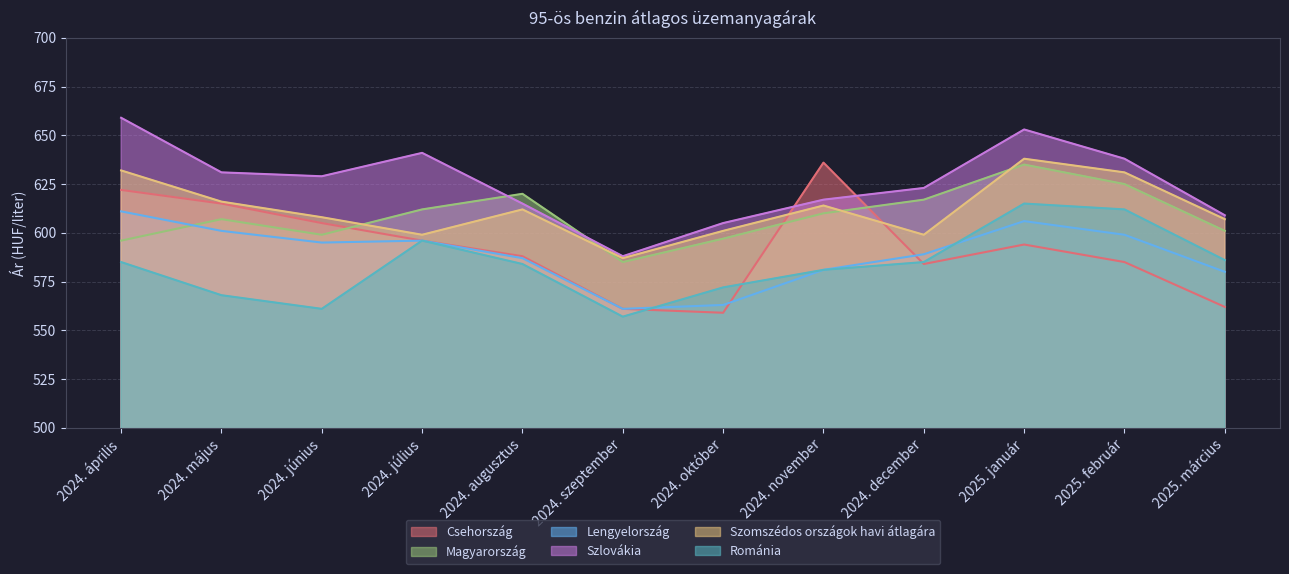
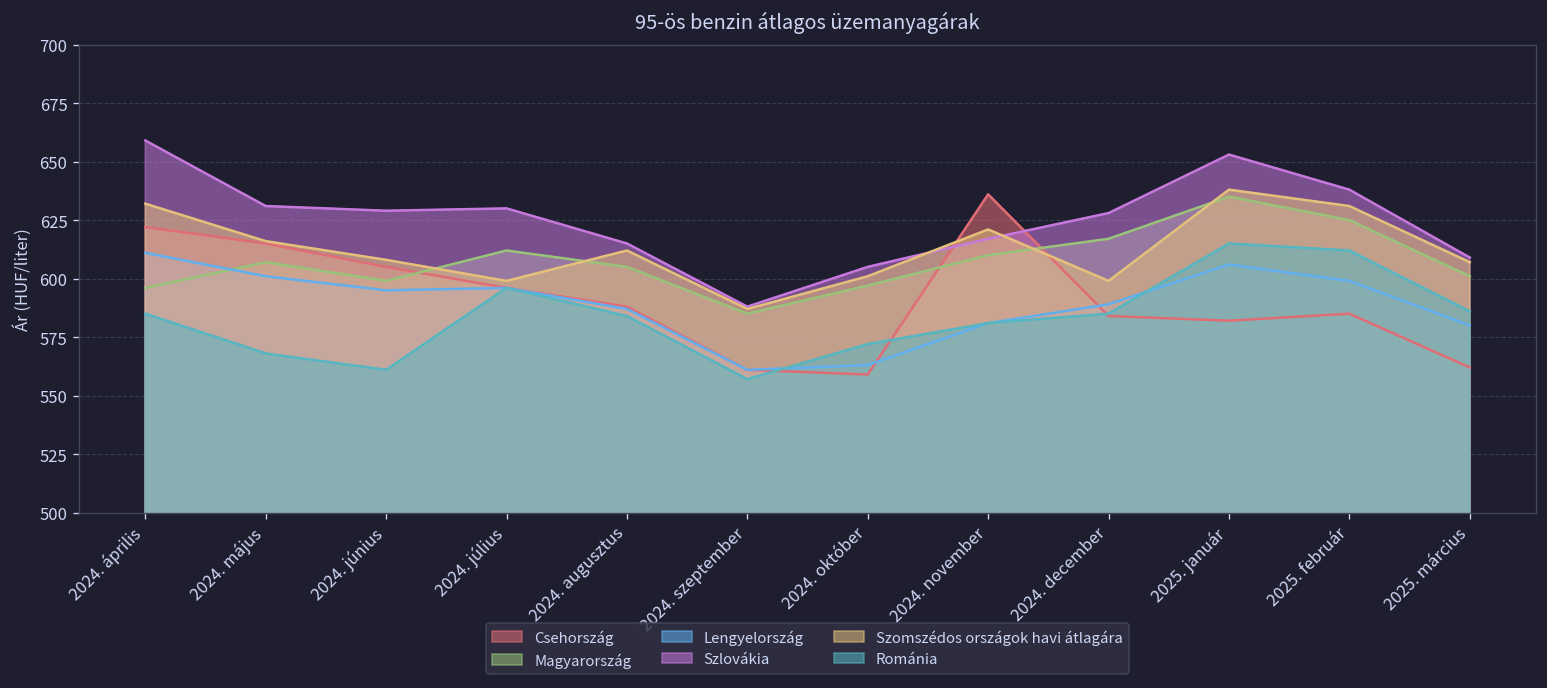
Szlovákia, 2024. július: 641 -> 630
Magyarország, 2024. augusztus: 620 -> 605
Szomszédos országok havi átlagára, 2024. november: 614 -> 621
Szlovákia, 2024. december: 623 -> 628
Csehország, 2025. január: 594 -> 582
